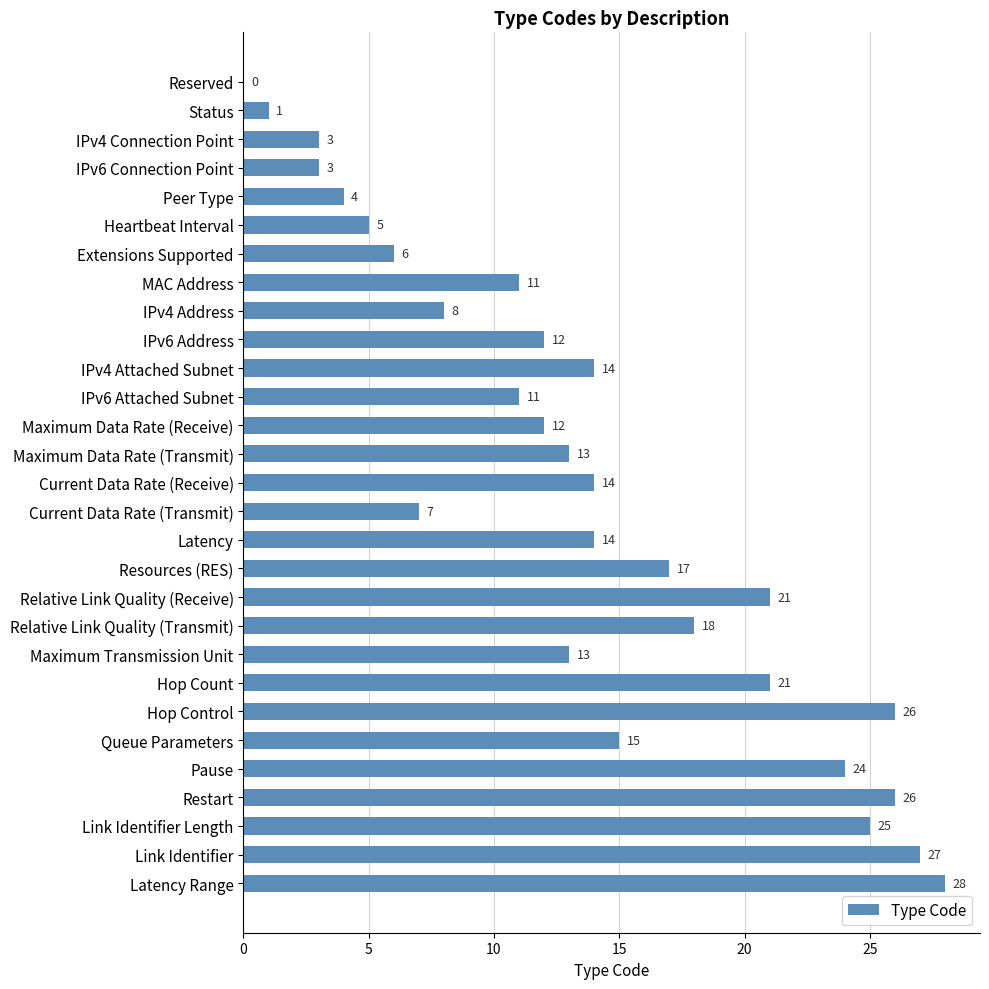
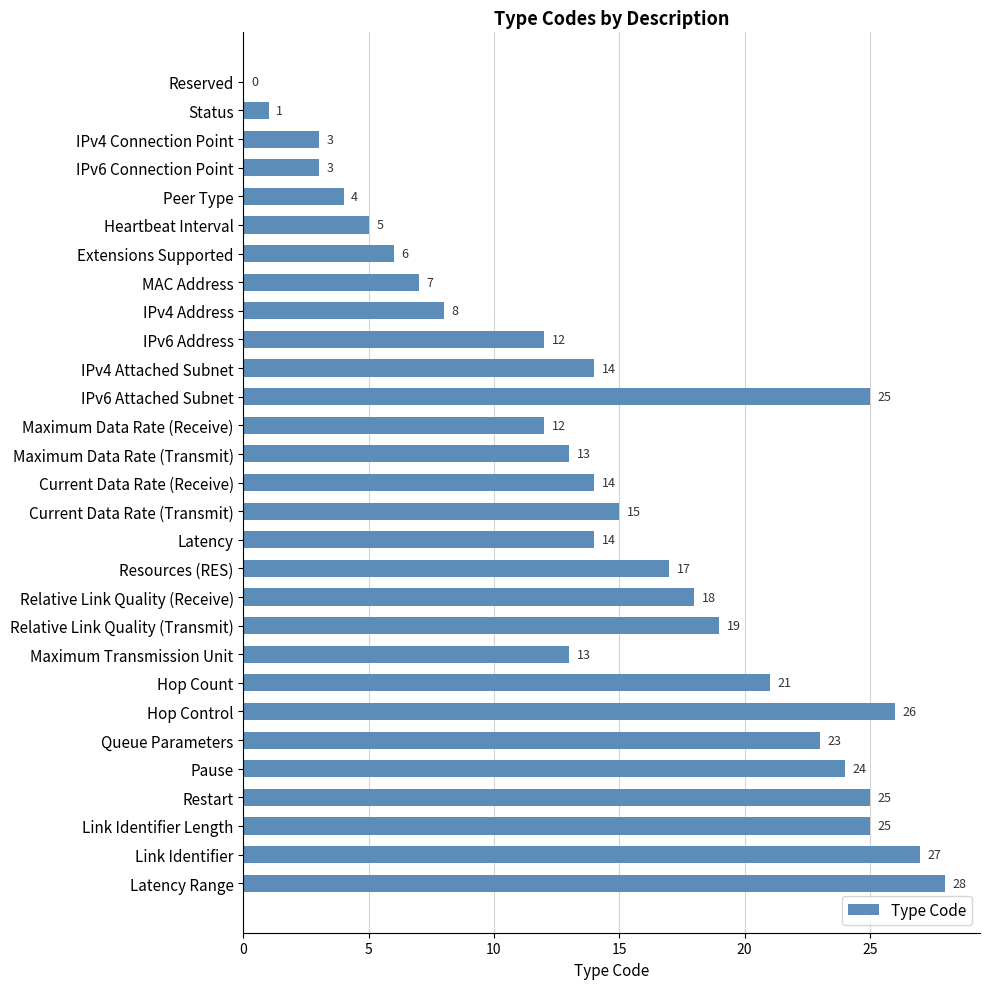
MAC Address: 11 -> 7
IPv6 Attached Subnet: 11 -> 25
Current Data Rate (Transmit): 7 -> 15
Relative Link Quality (Receive): 21 -> 18
Relative Link Quality (Transmit): 18 -> 19
Queue Parameters: 15 -> 23
Restart: 26 -> 25
